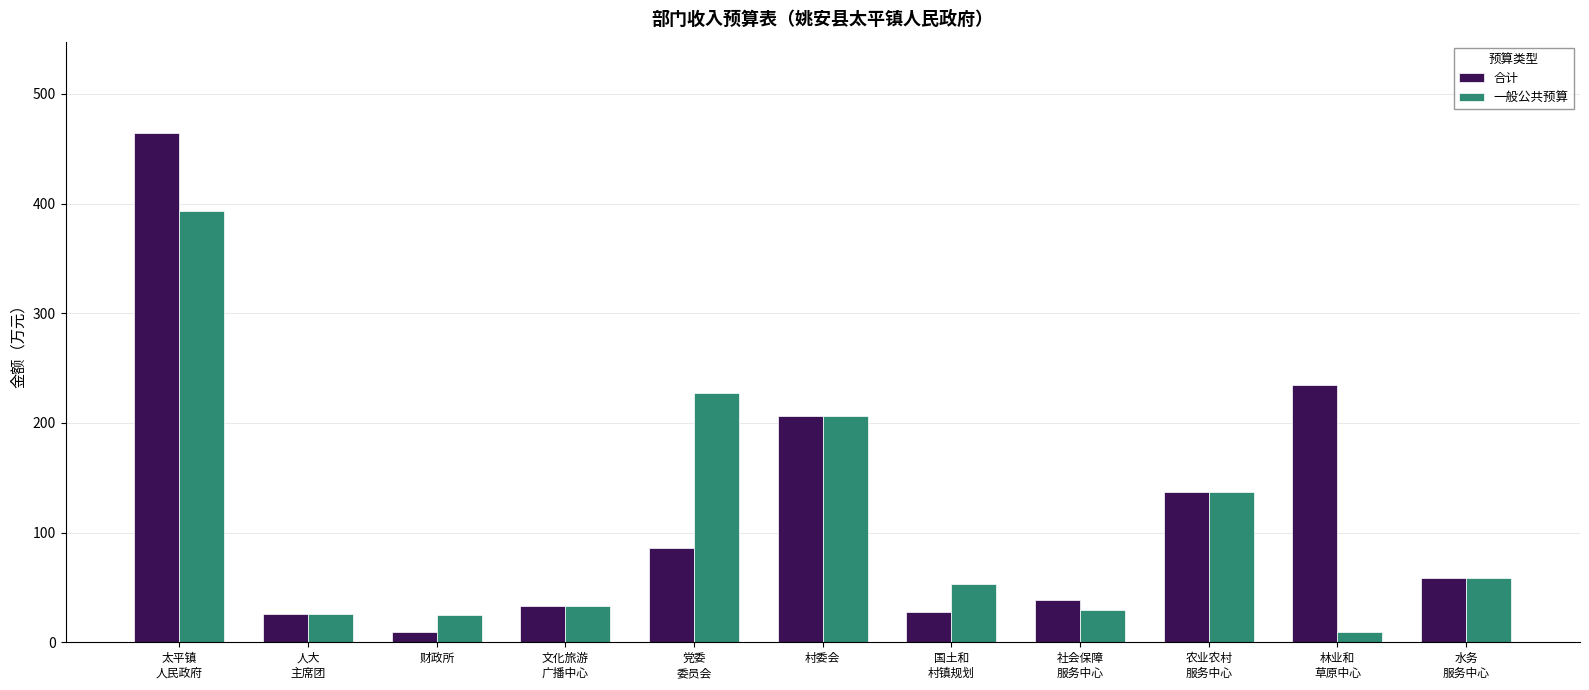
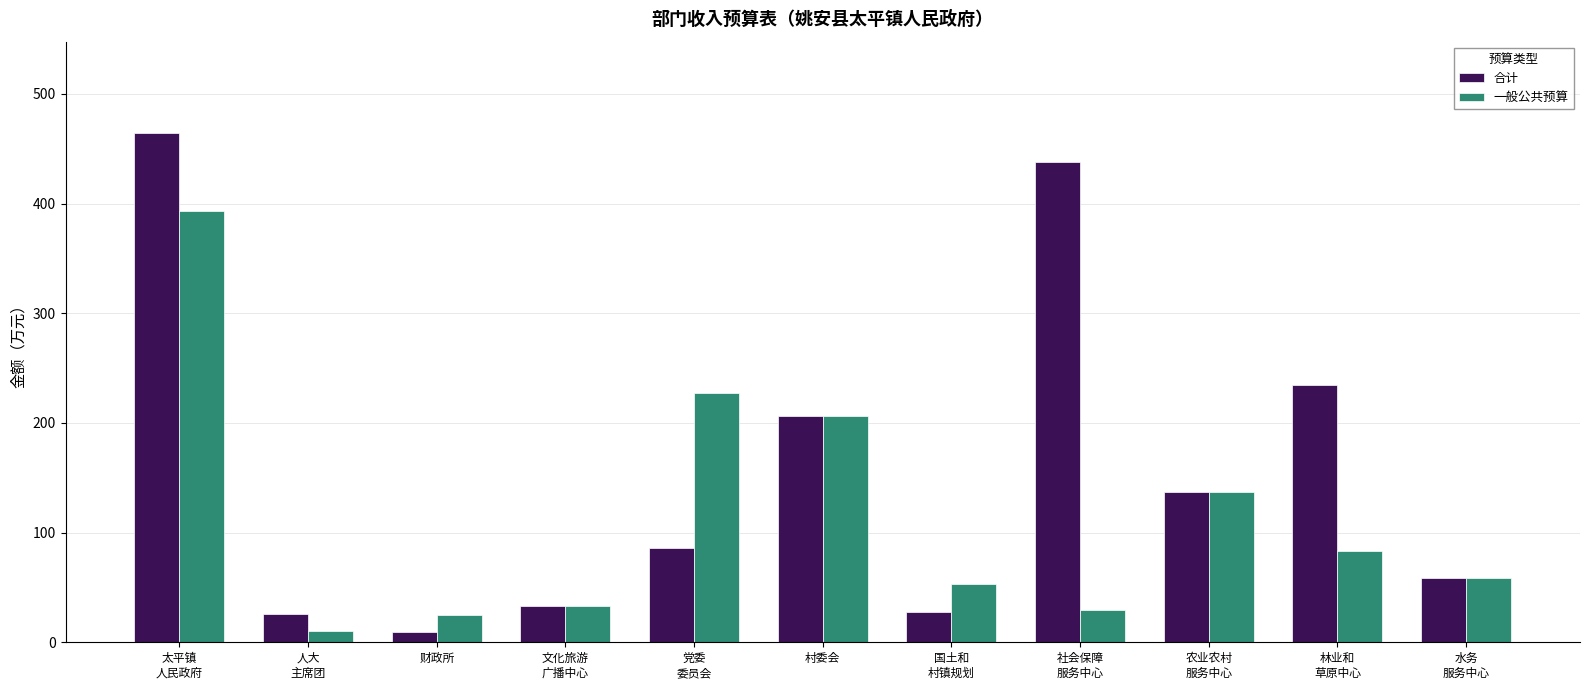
一般公共预算, 人大 主席团: 26 -> 11
合计, 社会保障 服务中心: 39 -> 438
一般公共预算, 林业和 草原中心: 10 -> 83
